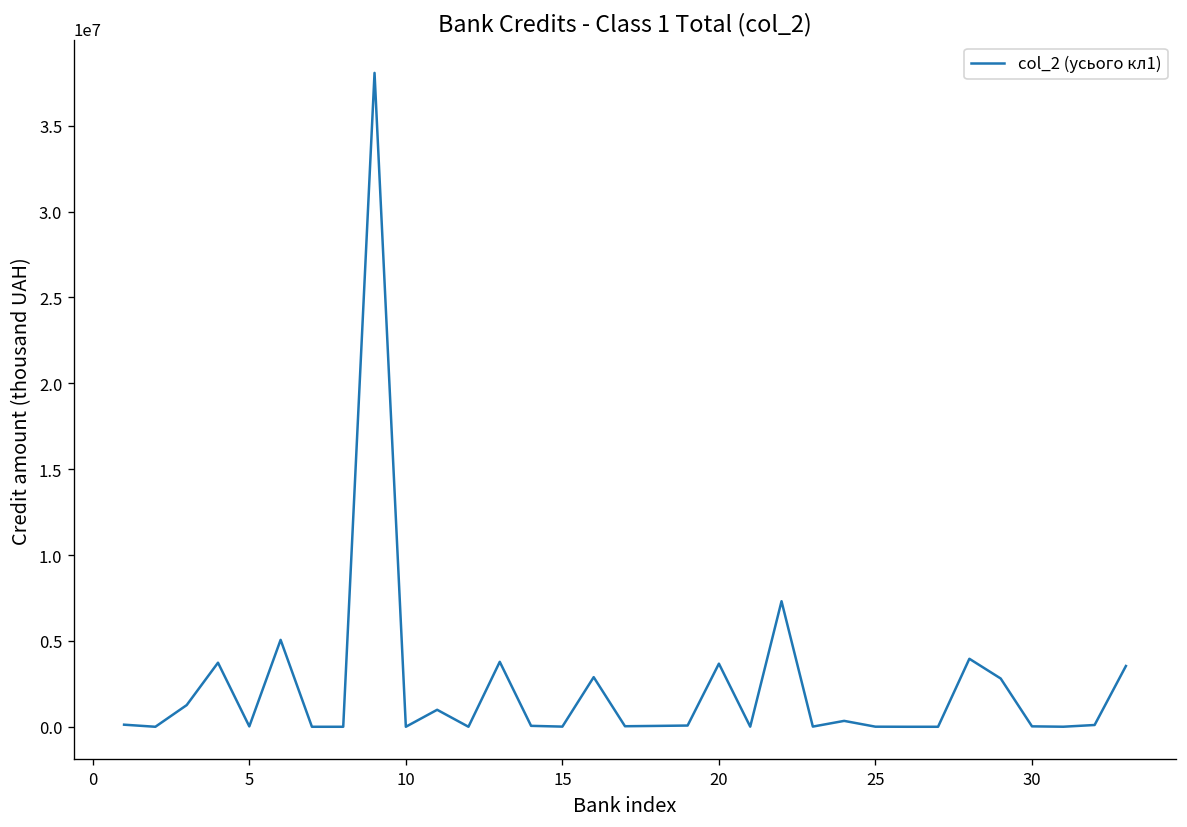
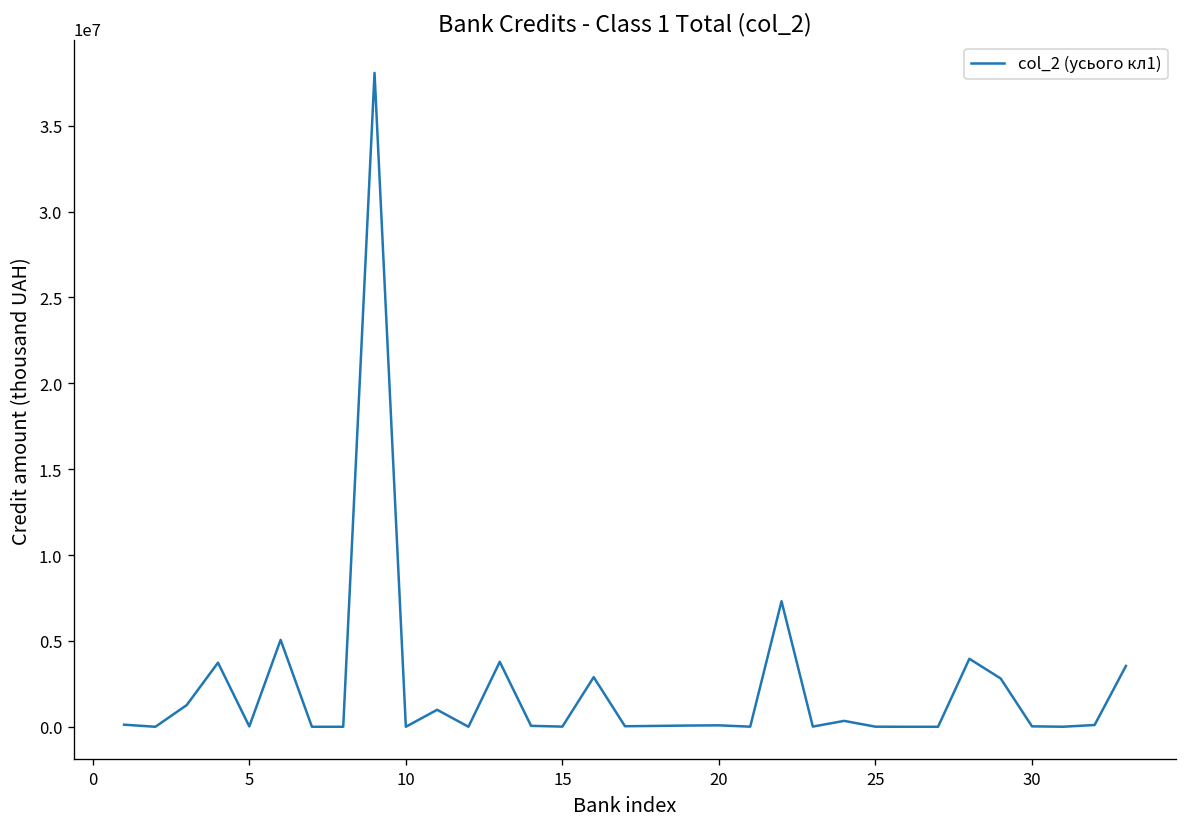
20: 3700000 -> 100000
